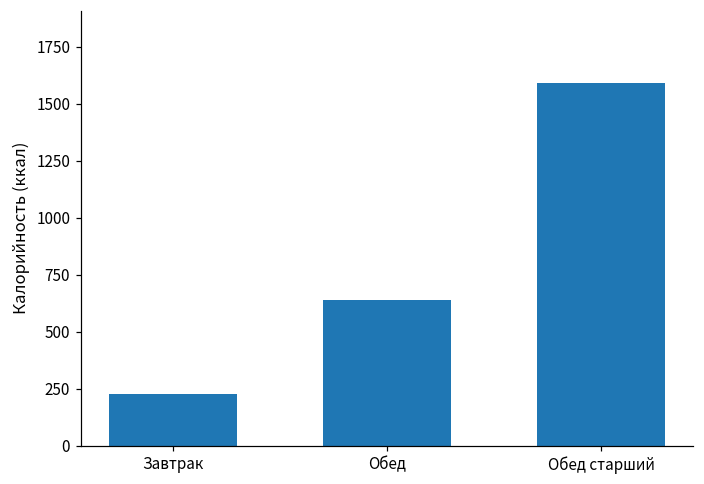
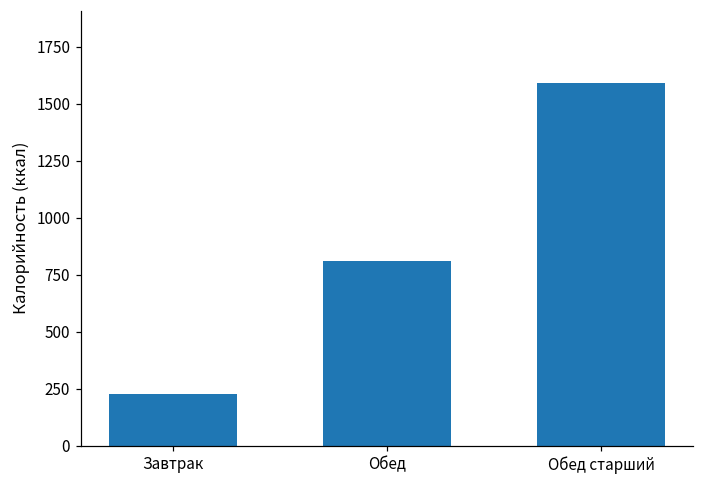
Обед: 640 -> 810
